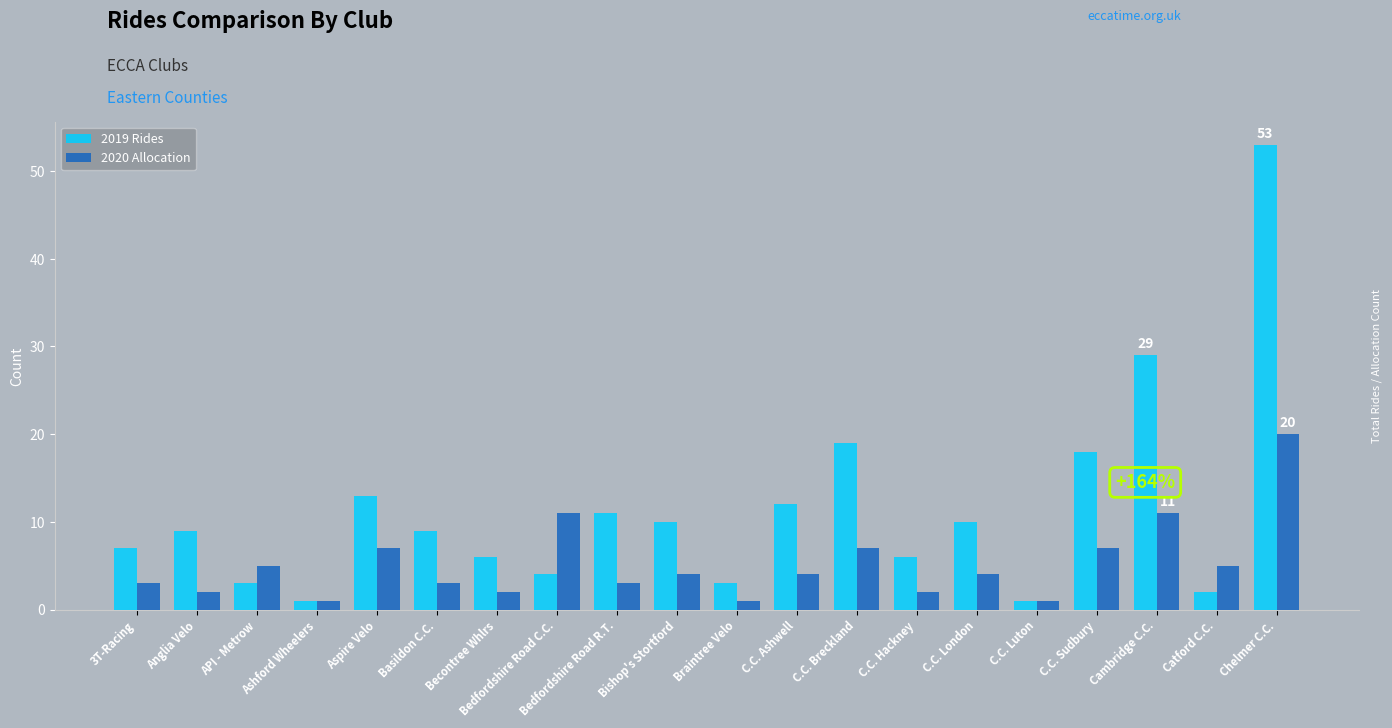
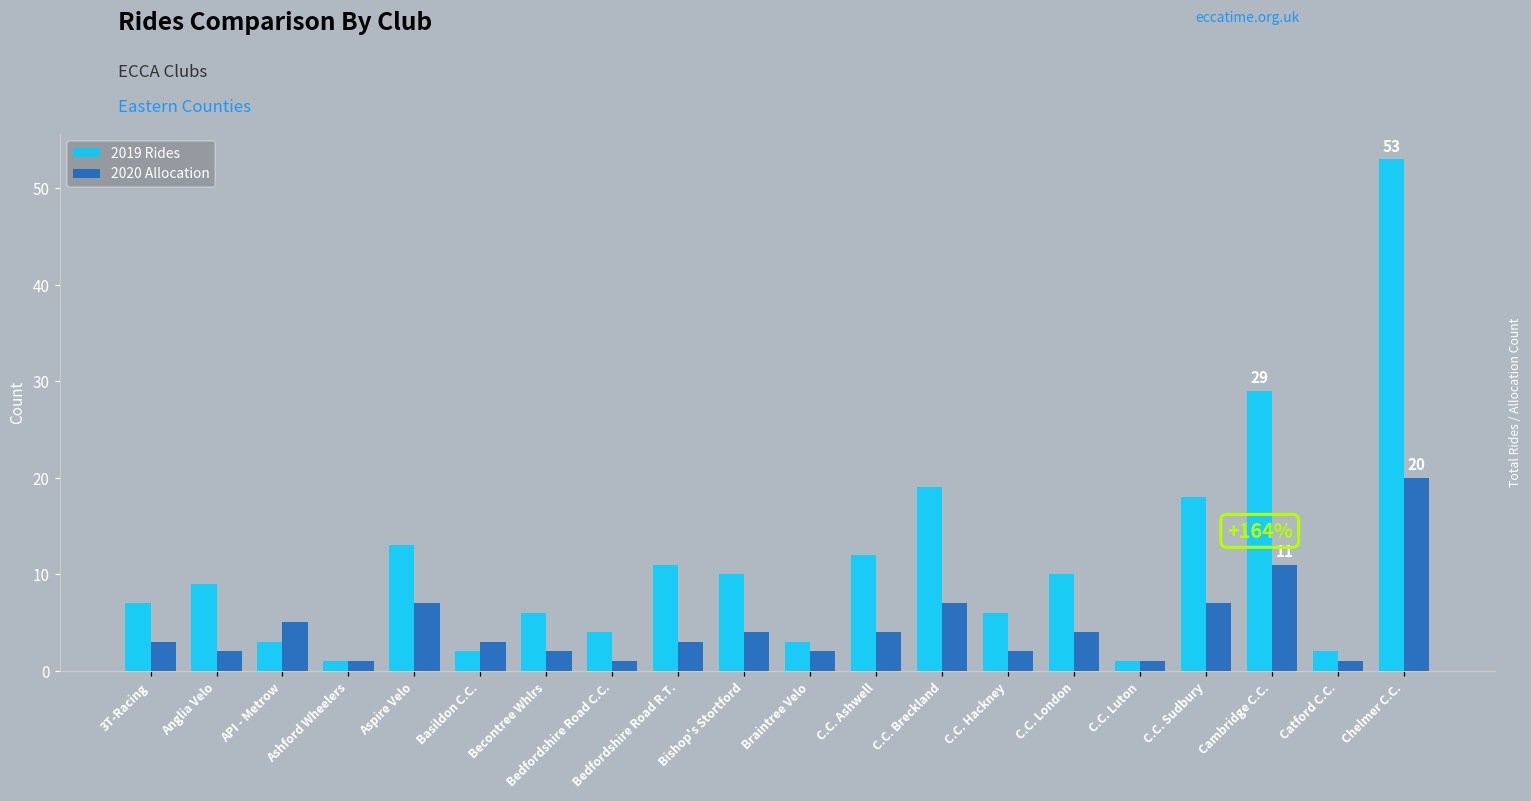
2019 Rides, Basildon C.C.: 9 -> 2
2020 Allocation, Bedfordshire Road C.C.: 11 -> 1
2020 Allocation, Braintree Velo: 1 -> 2
2020 Allocation, Catford C.C.: 5 -> 1
